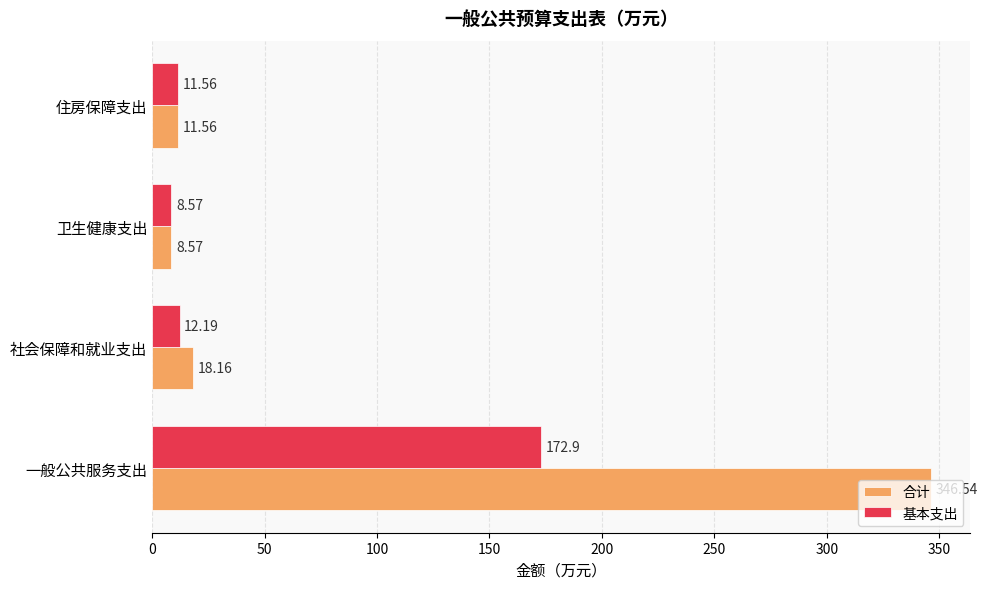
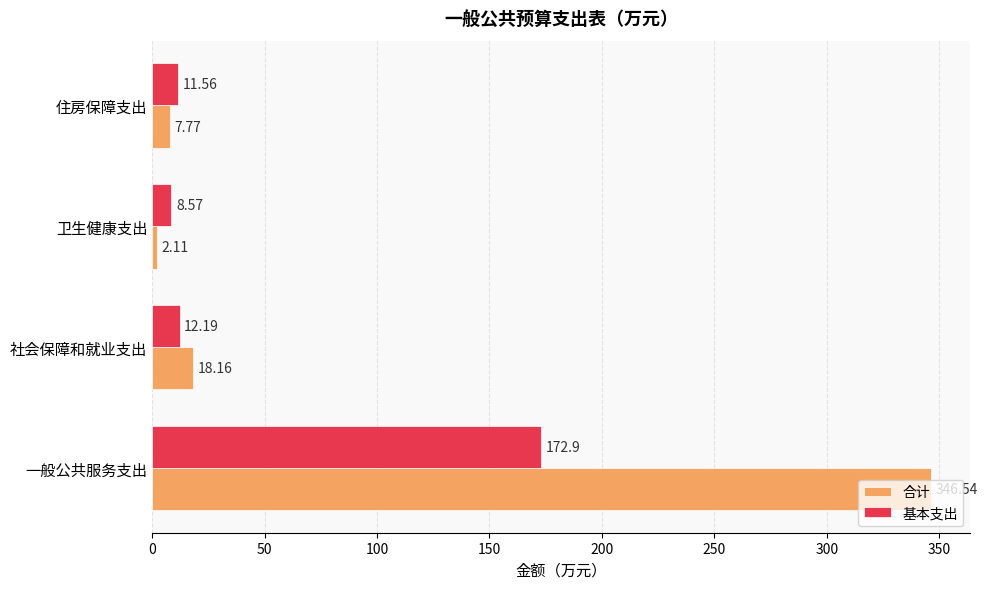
合计, 住房保障支出: 11.56 -> 7.77
合计, 卫生健康支出: 8.57 -> 2.11
